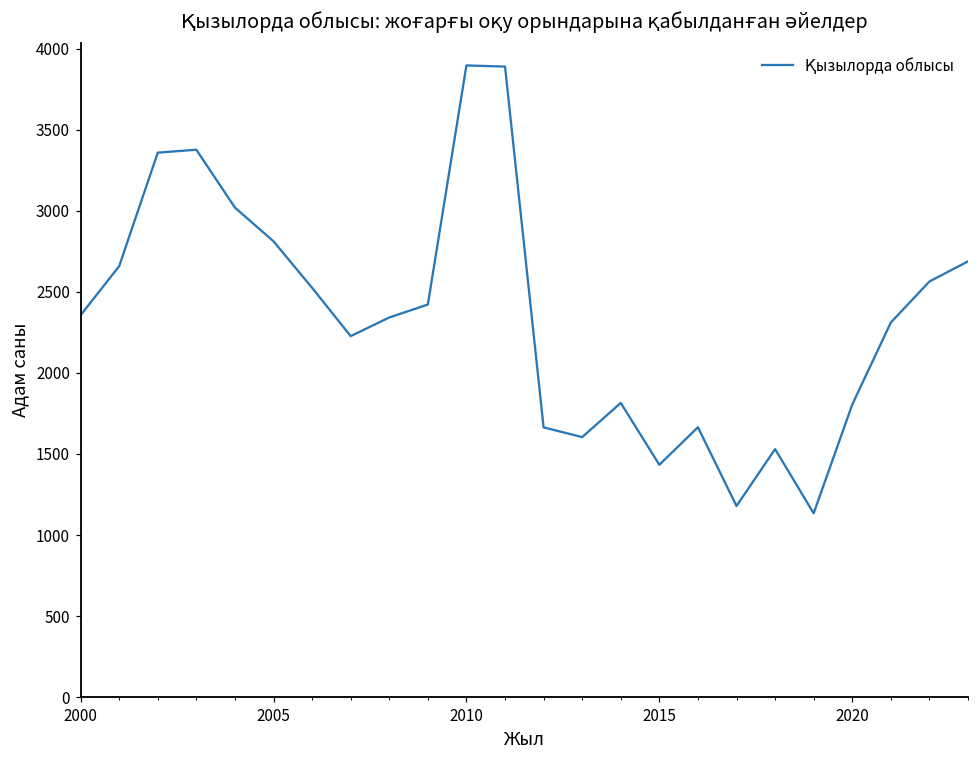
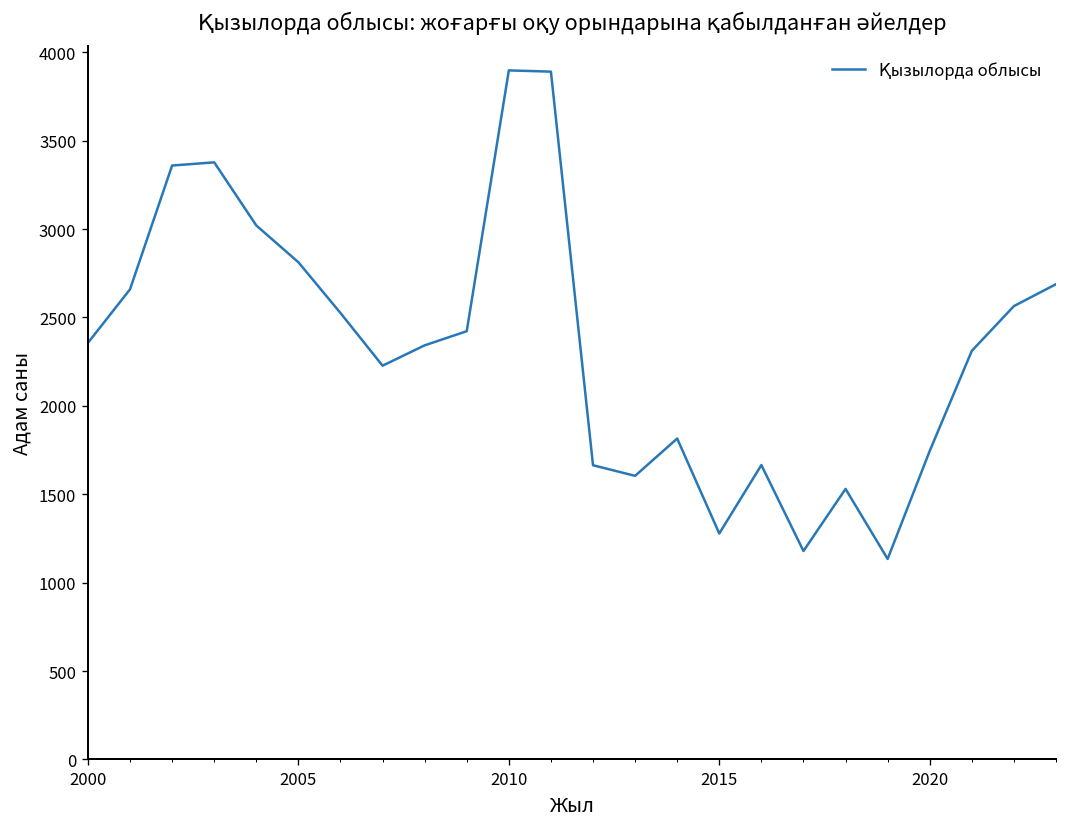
2015: 1430 -> 1280
2020: 1810 -> 1750
